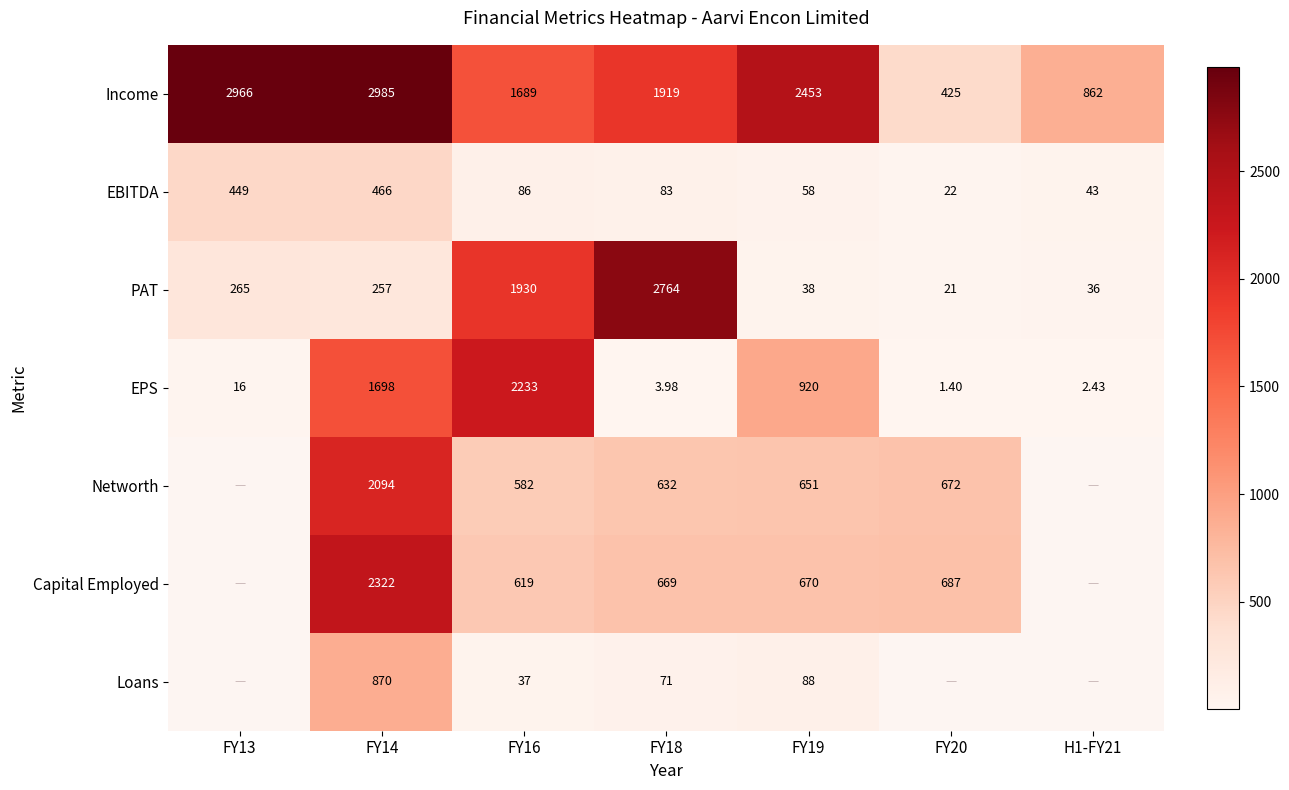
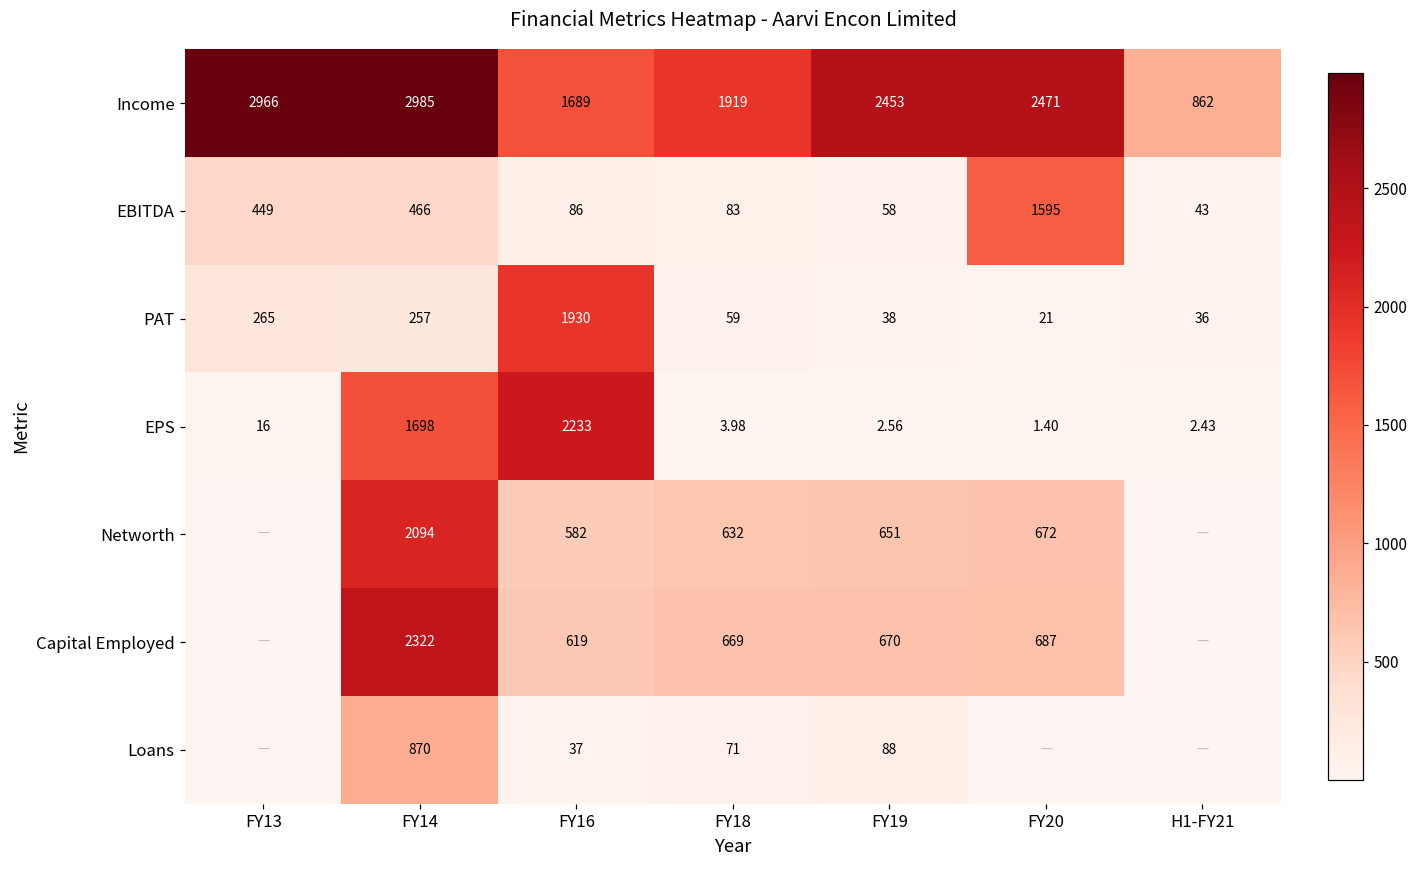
Income, FY20: 425 -> 2471
EBITDA, FY20: 22 -> 1595
PAT, FY18: 2764 -> 59
EPS, FY19: 920 -> 2.56
